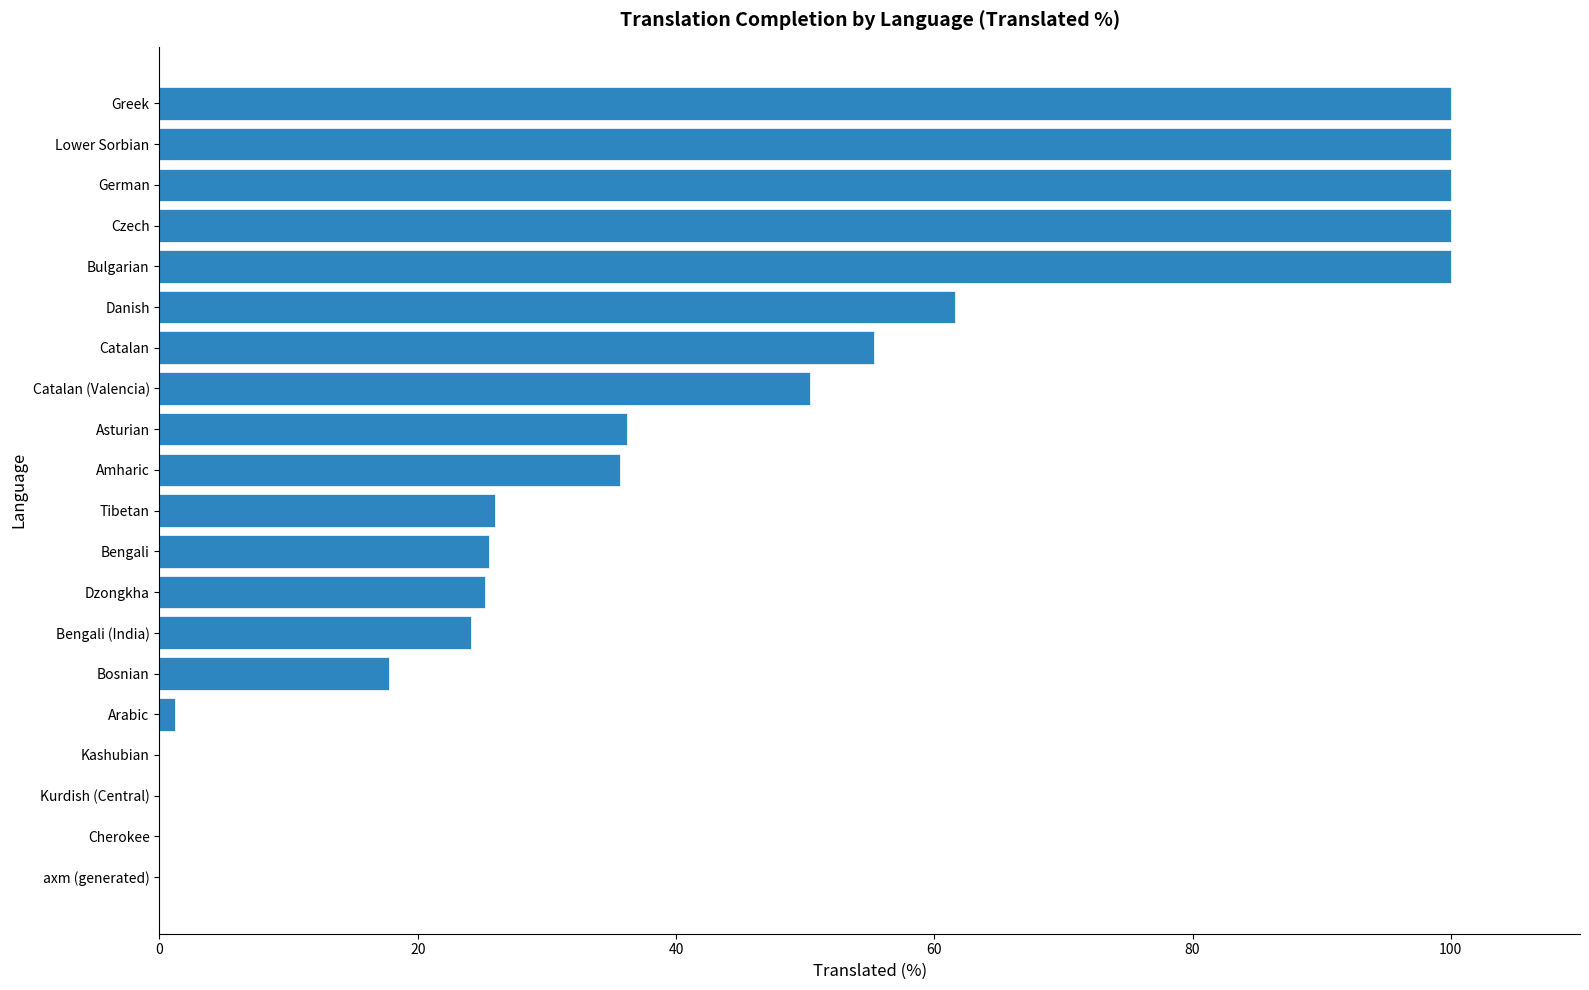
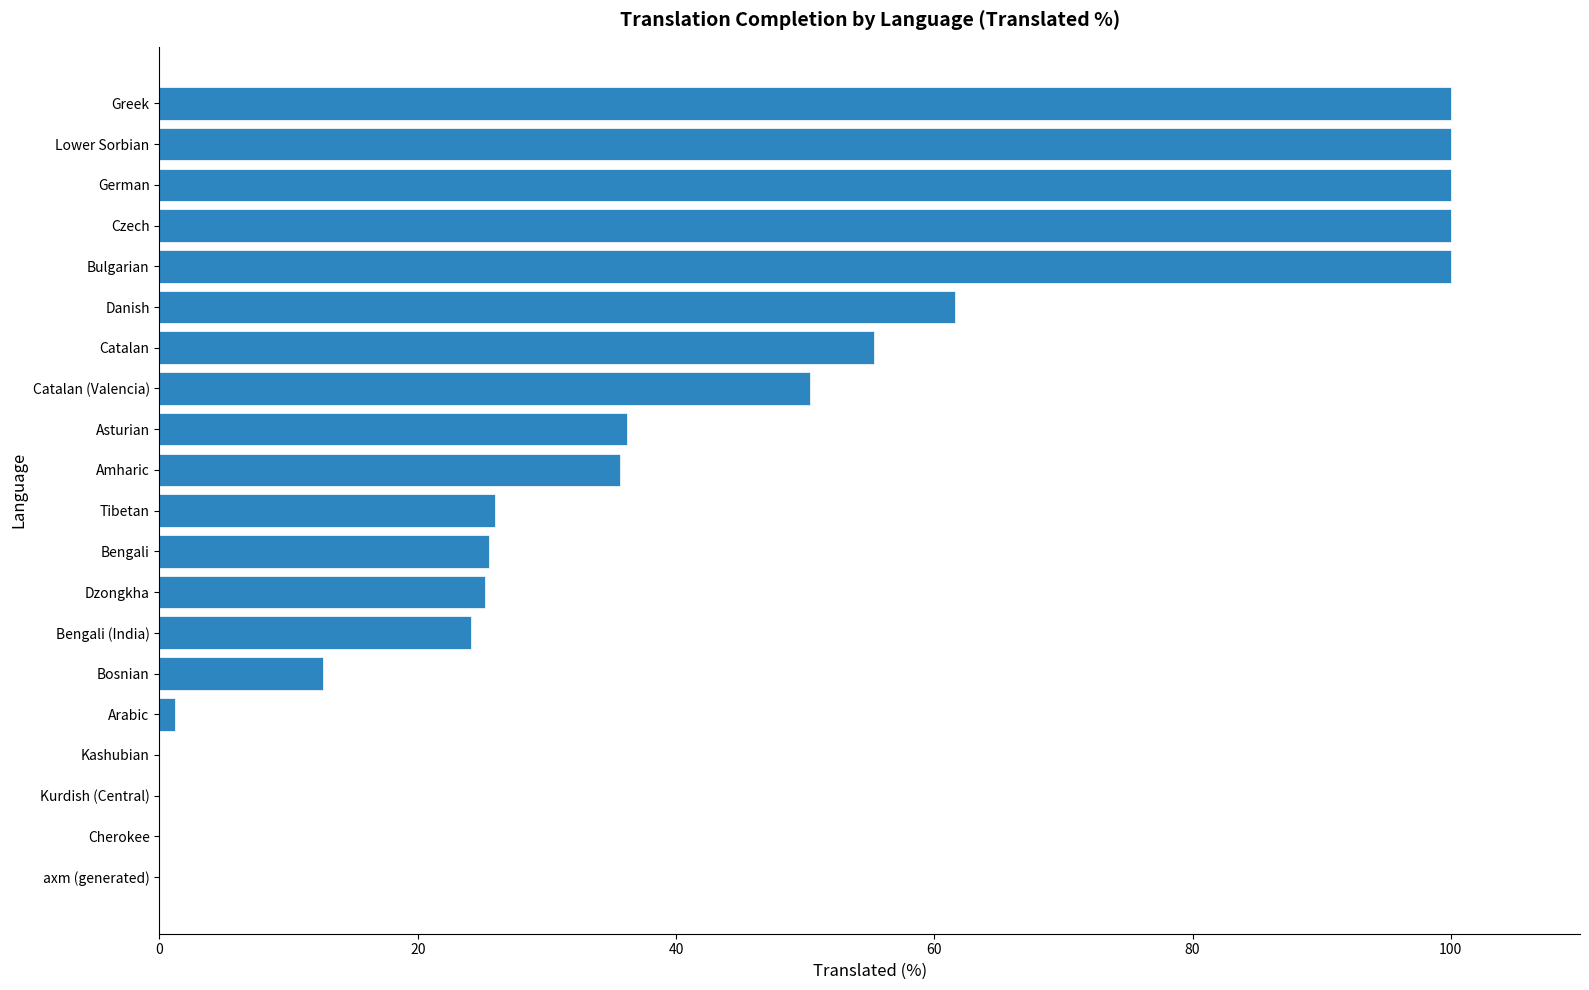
Bosnian: 17.8 -> 12.7
